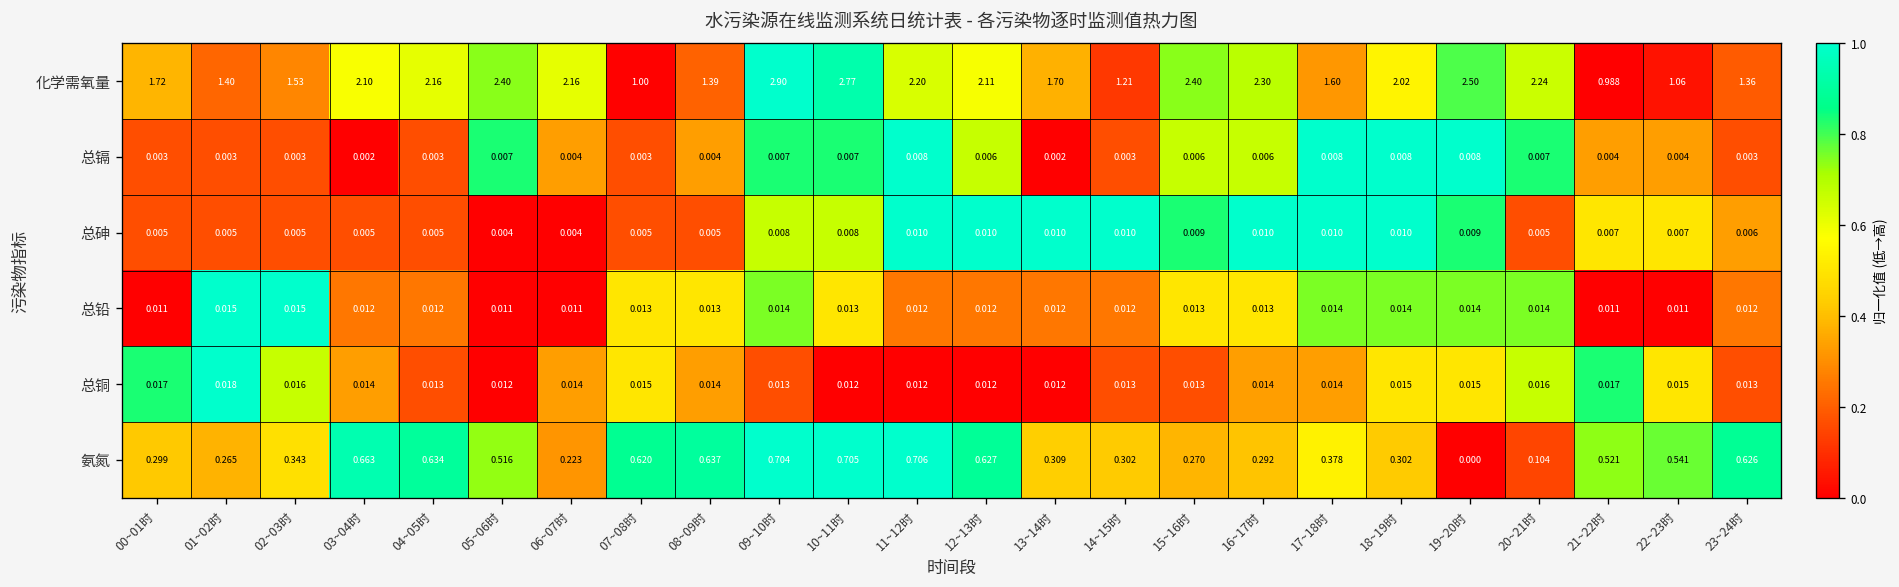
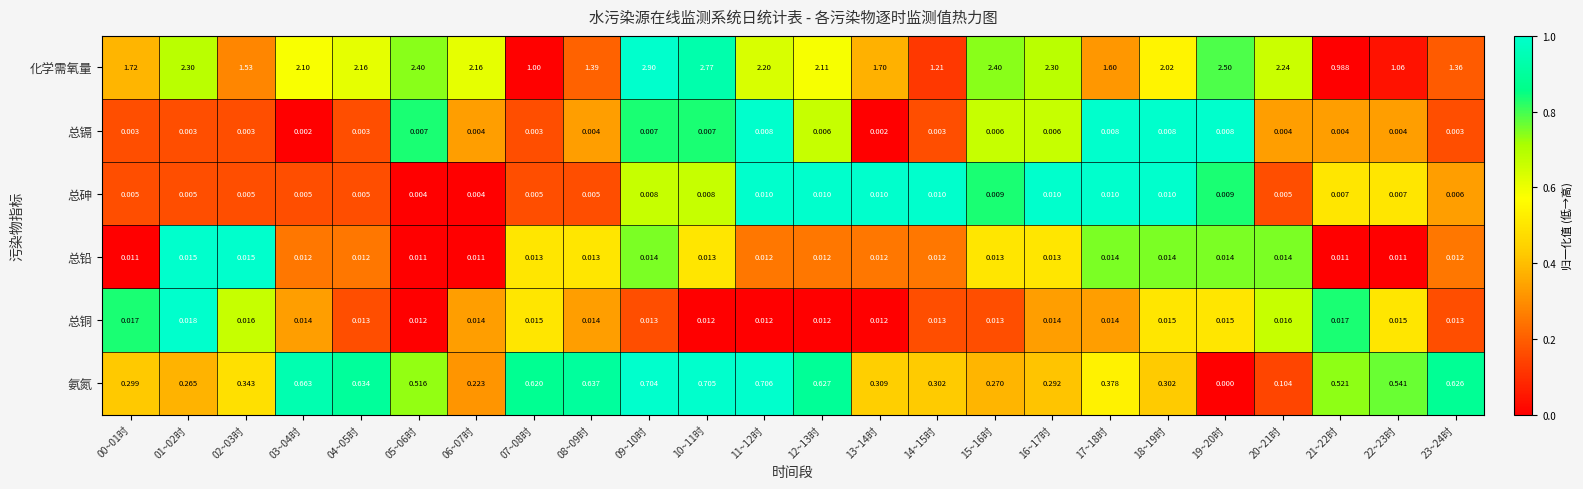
化学需氧量, 01~02时: 1.40 -> 2.30
总镉, 20~21时: 0.007 -> 0.004
